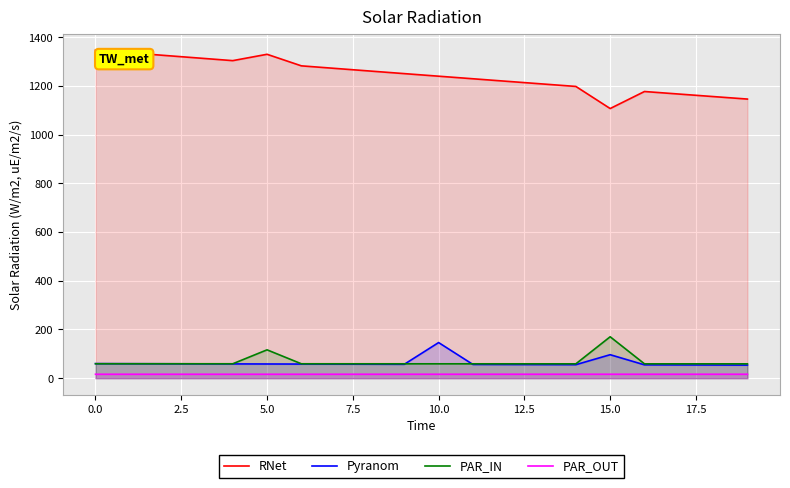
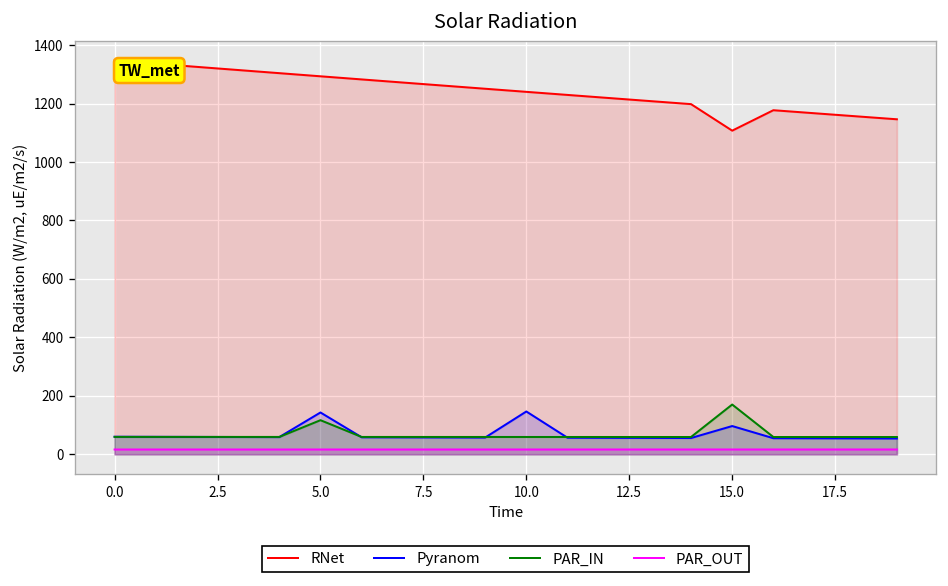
RNet, 5.0: 1330 -> 1290
Pyranom, 5.0: 60 -> 140
